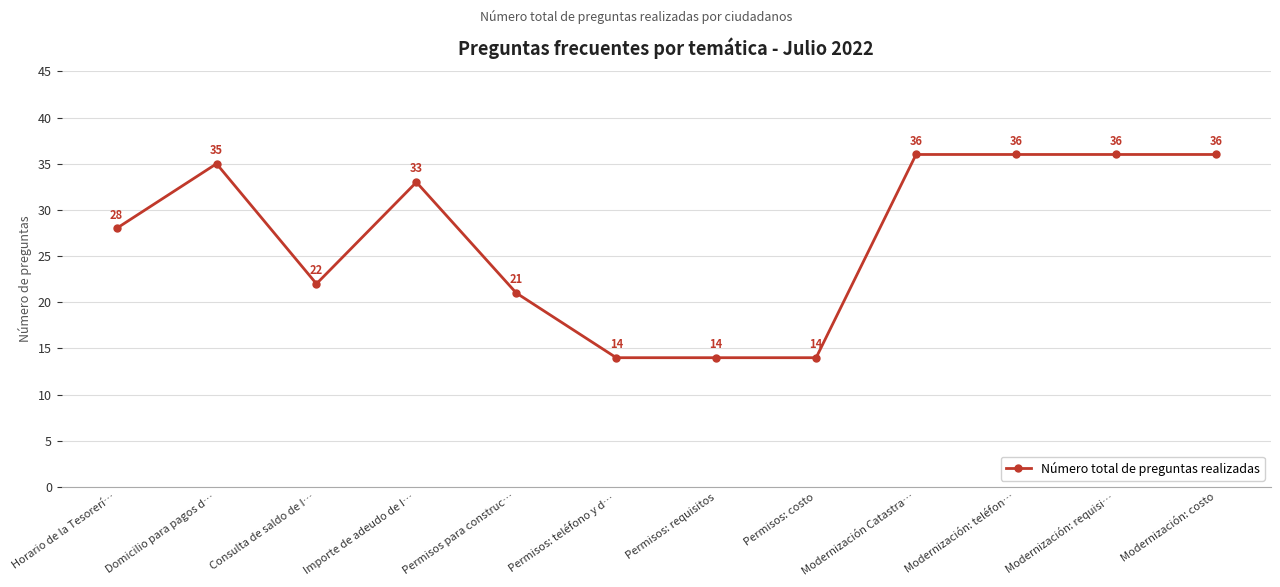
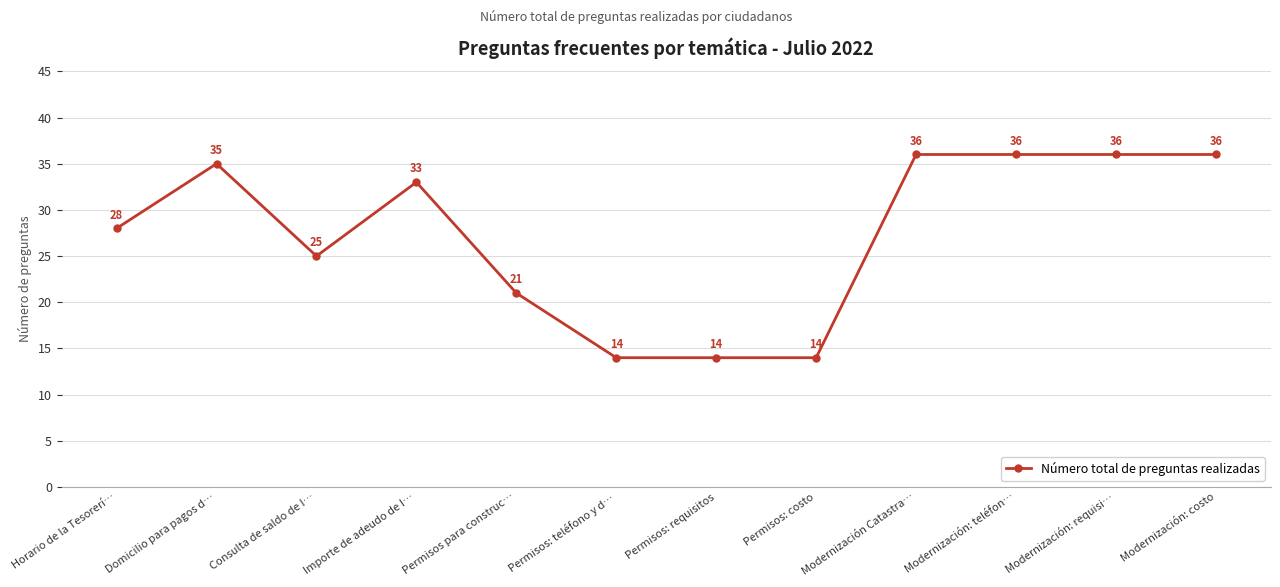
Consulta de saldo de I…: 22 -> 25
